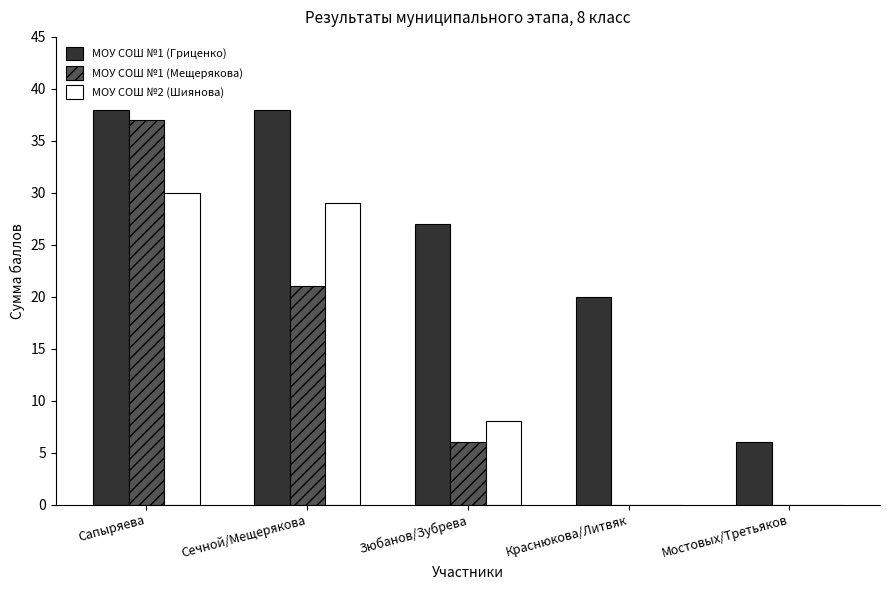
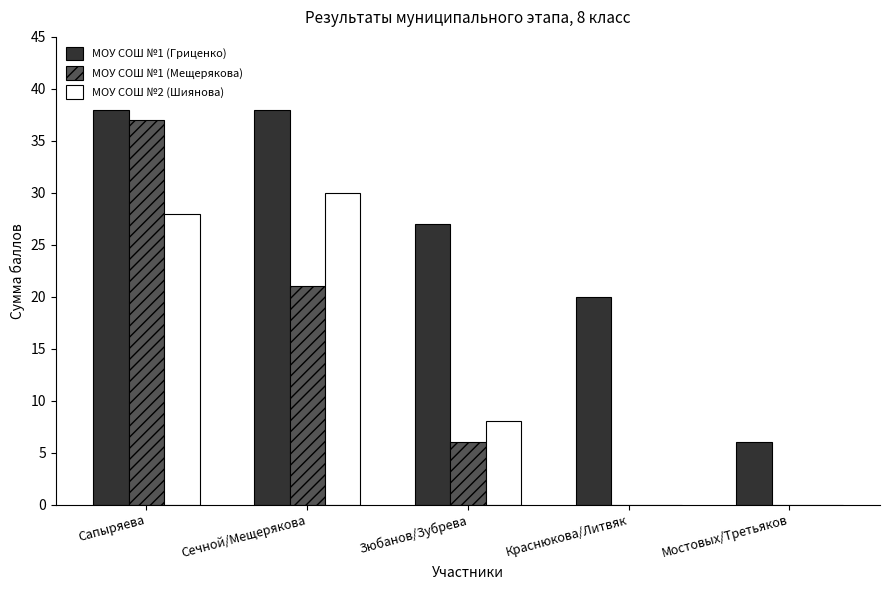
МОУ СОШ №2 (Шиянова), Сапыряева: 30 -> 28
МОУ СОШ №2 (Шиянова), Сечной/Мещерякова: 29 -> 30
